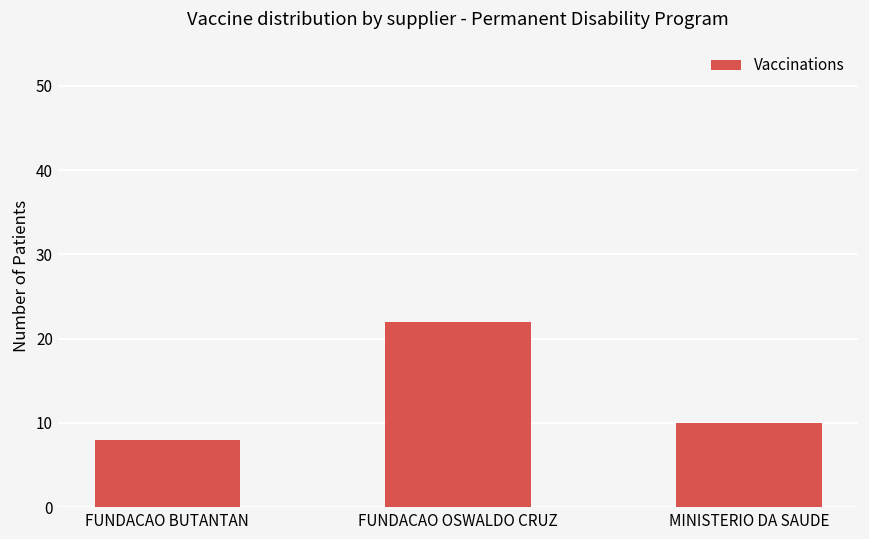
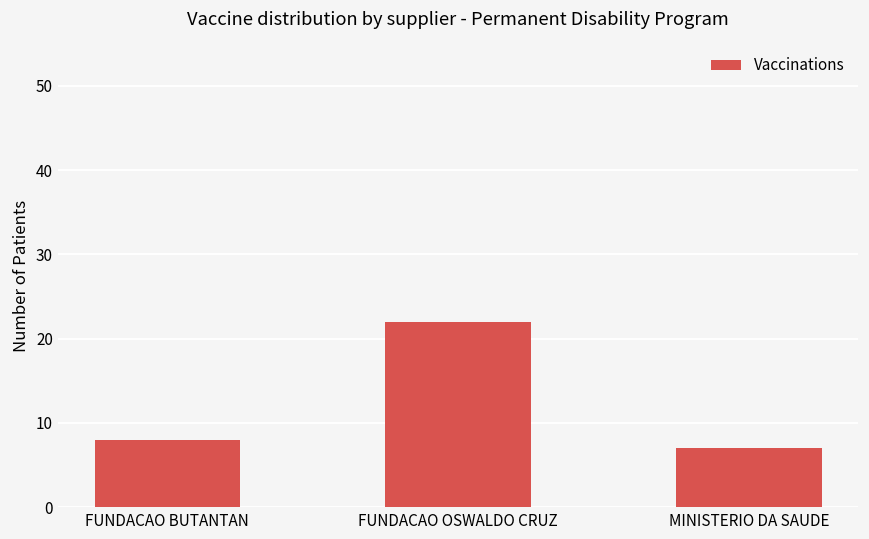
MINISTERIO DA SAUDE: 10 -> 7
